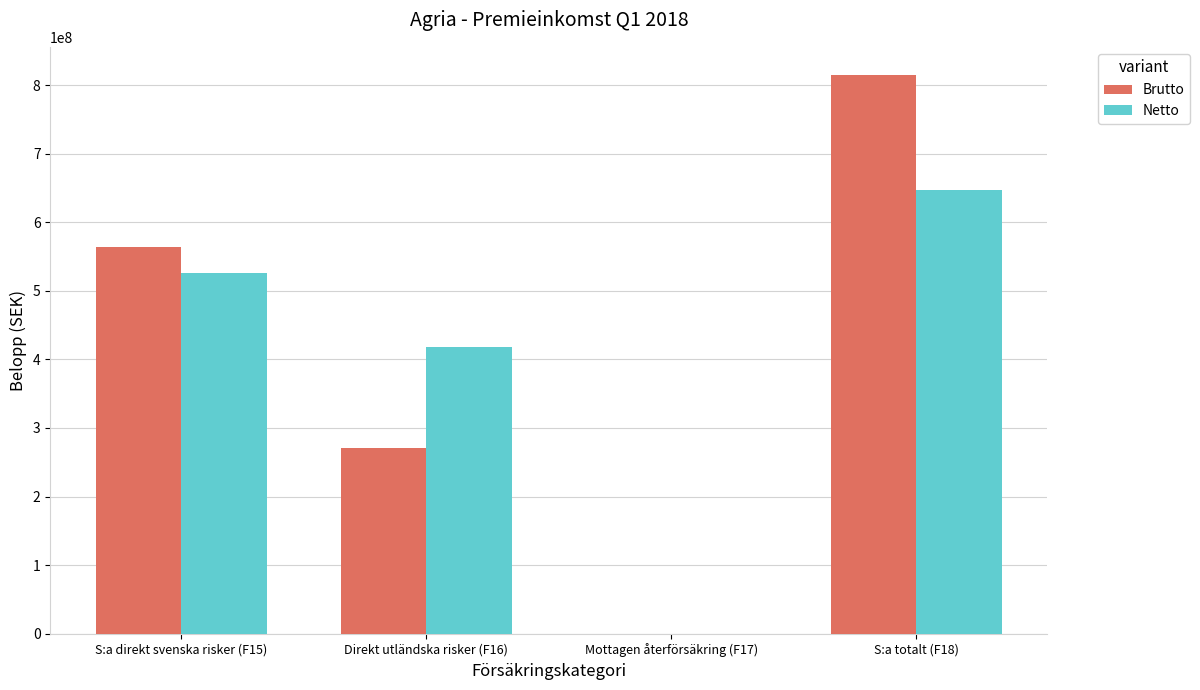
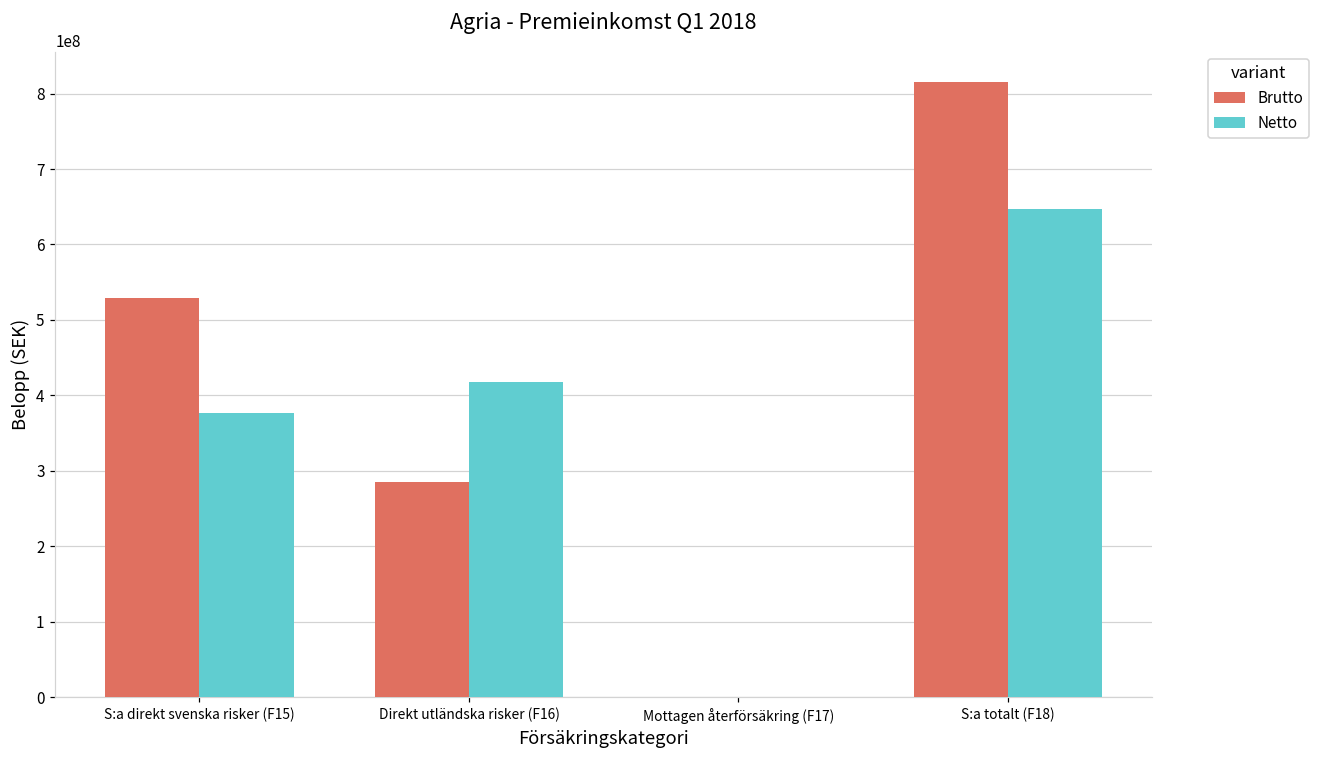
Brutto, S:a direkt svenska risker (F15): 560000000 -> 530000000
Netto, S:a direkt svenska risker (F15): 530000000 -> 380000000
Brutto, Direkt utländska risker (F16): 270000000 -> 290000000
